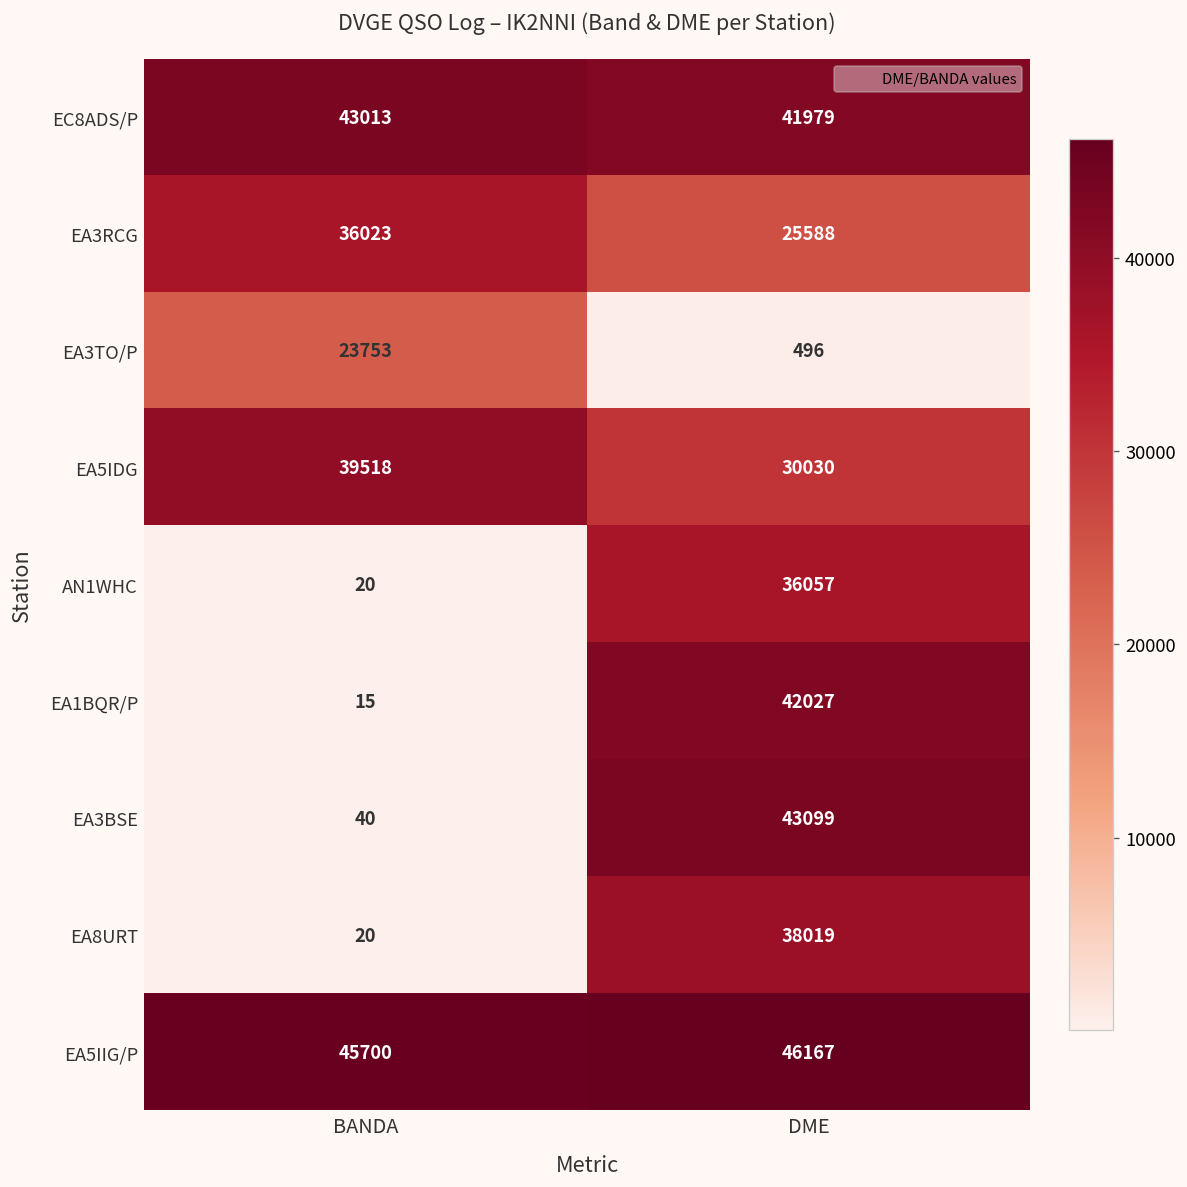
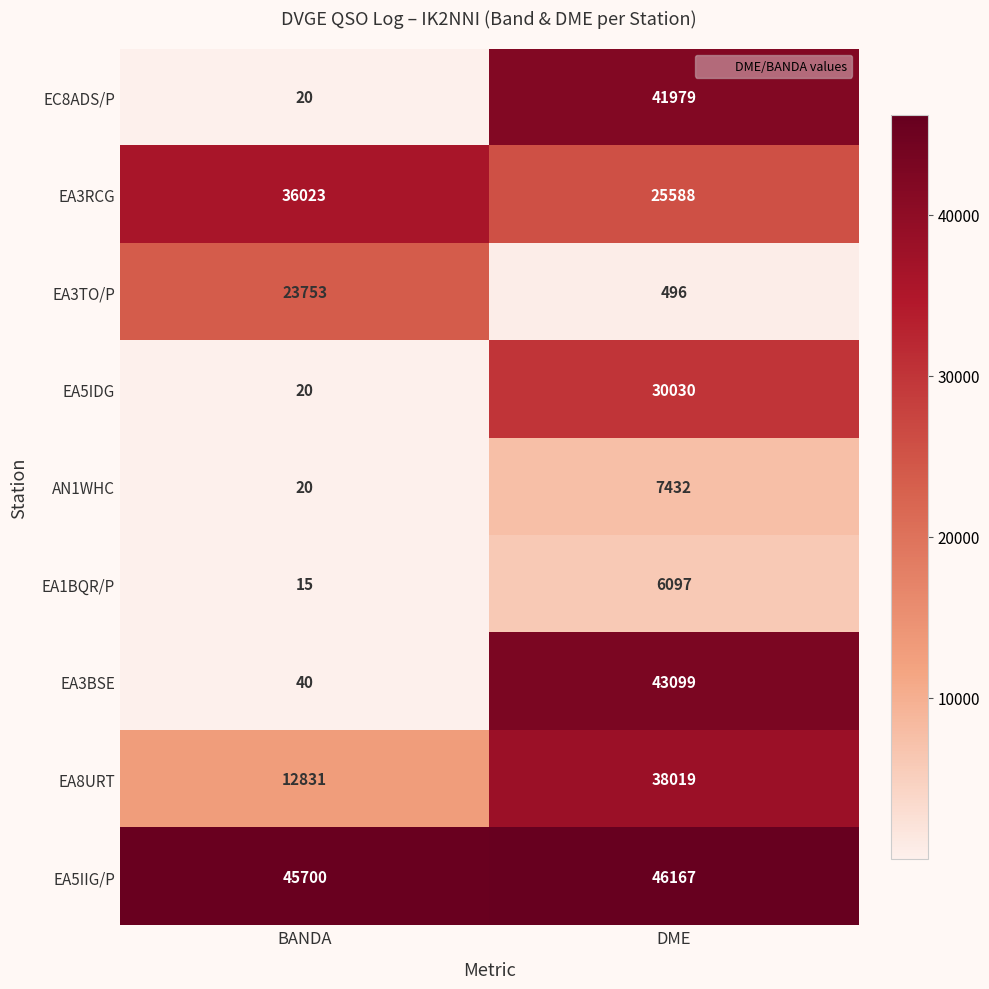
EC8ADS/P, BANDA: 43013 -> 20
EA5IDG, BANDA: 39518 -> 20
AN1WHC, DME: 36057 -> 7432
EA1BQR/P, DME: 42027 -> 6097
EA8URT, BANDA: 20 -> 12831
